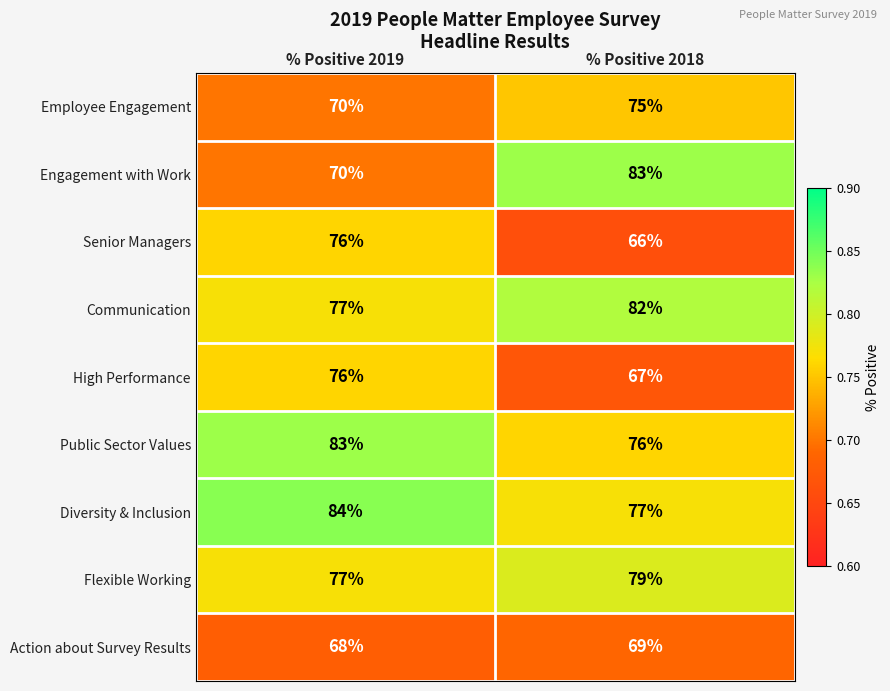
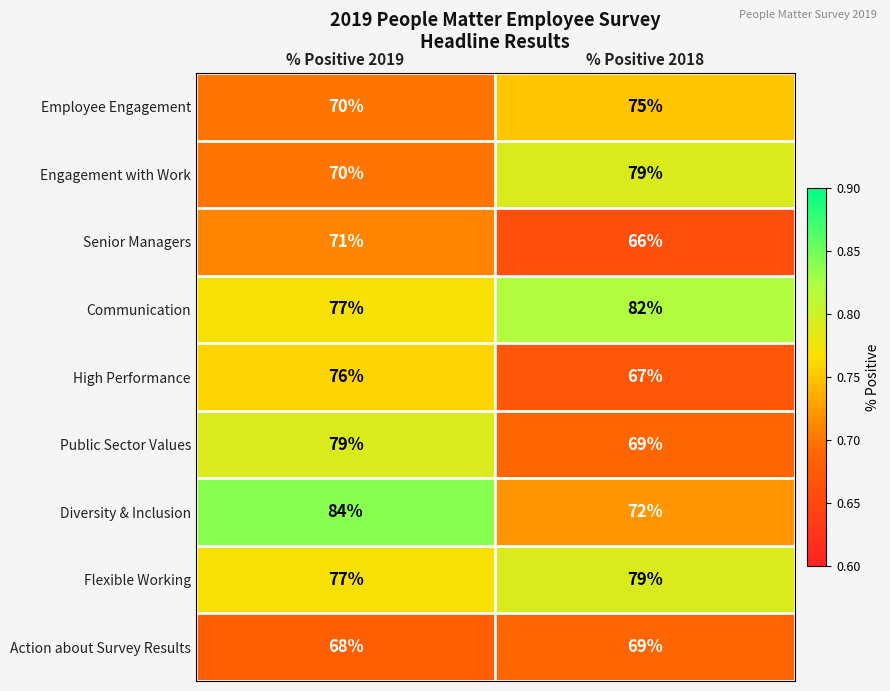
Engagement with Work, % Positive 2018: 83% -> 79%
Senior Managers, % Positive 2019: 76% -> 71%
Public Sector Values, % Positive 2019: 83% -> 79%
Public Sector Values, % Positive 2018: 76% -> 69%
Diversity & Inclusion, % Positive 2018: 77% -> 72%
